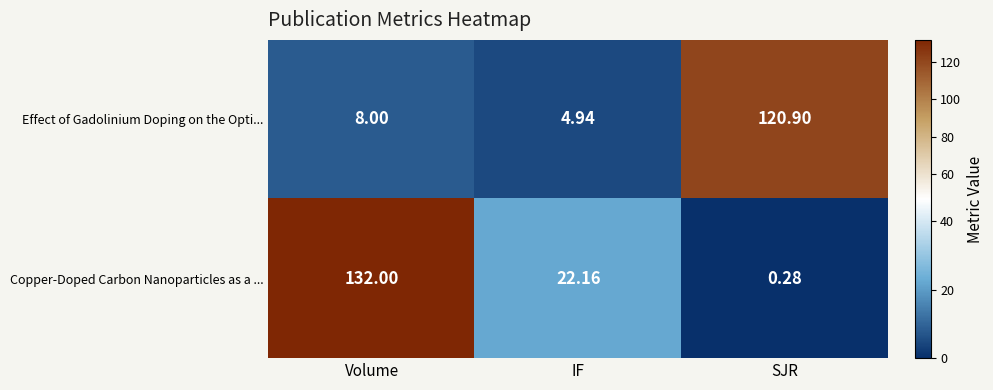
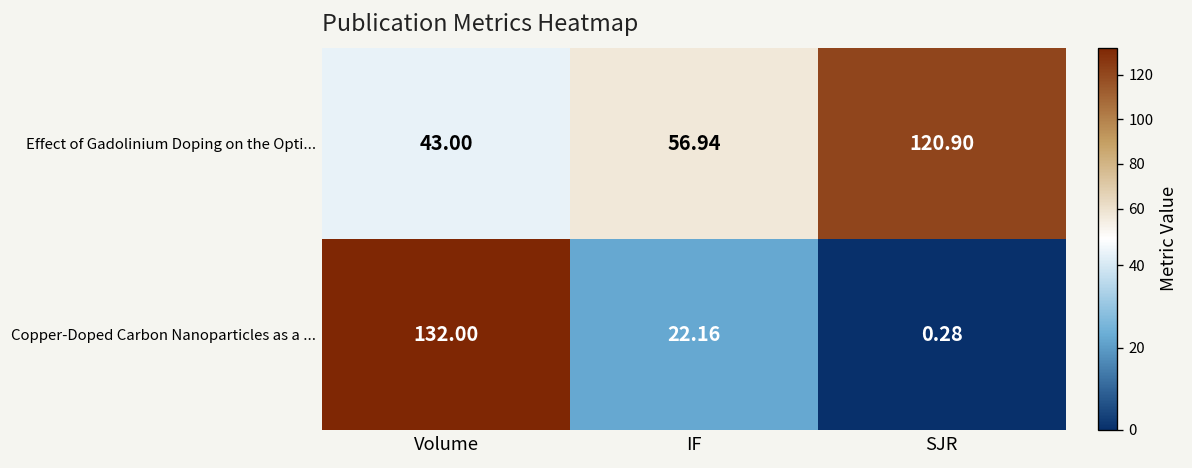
Effect of Gadolinium Doping on the Opti..., Volume: 8.00 -> 43.00
Effect of Gadolinium Doping on the Opti..., IF: 4.94 -> 56.94
